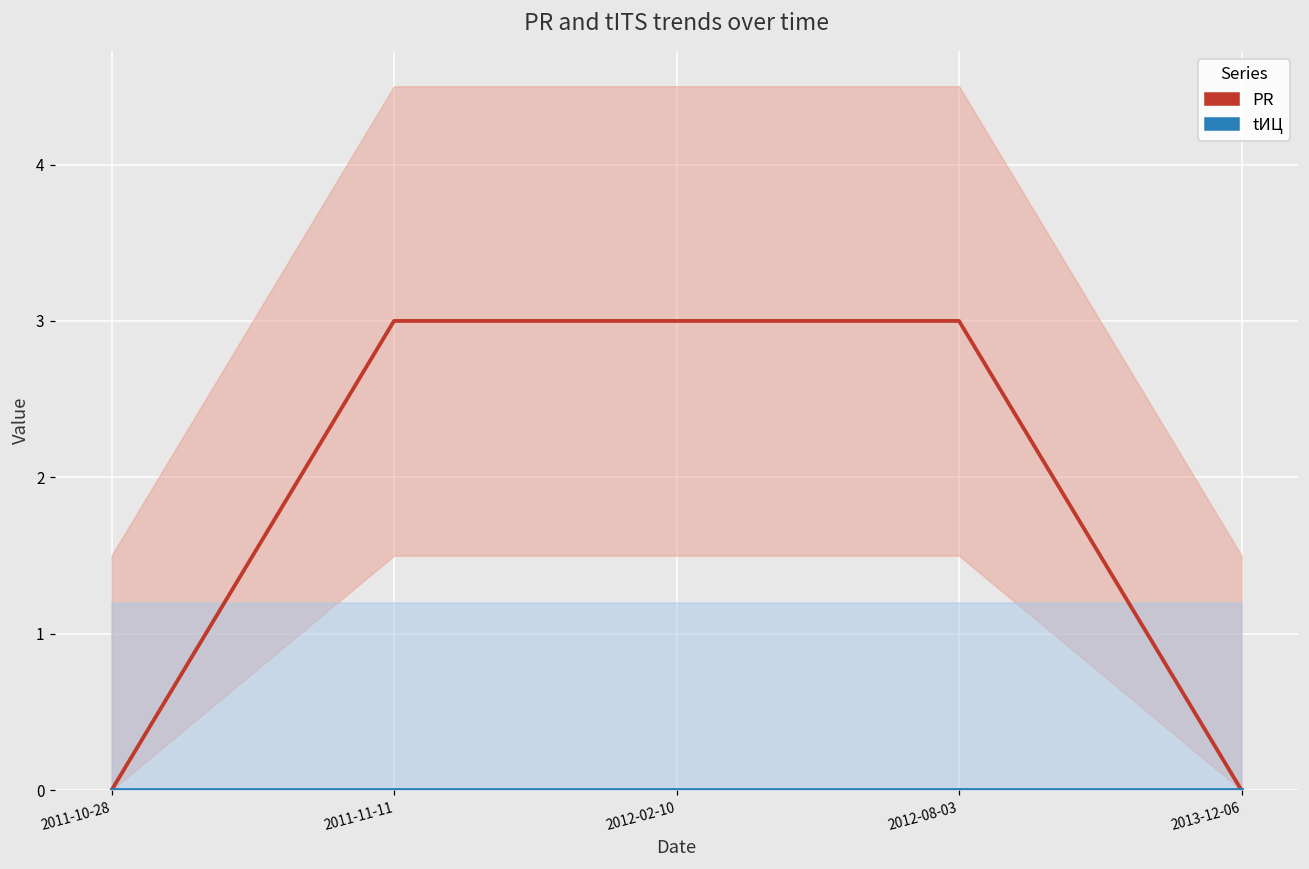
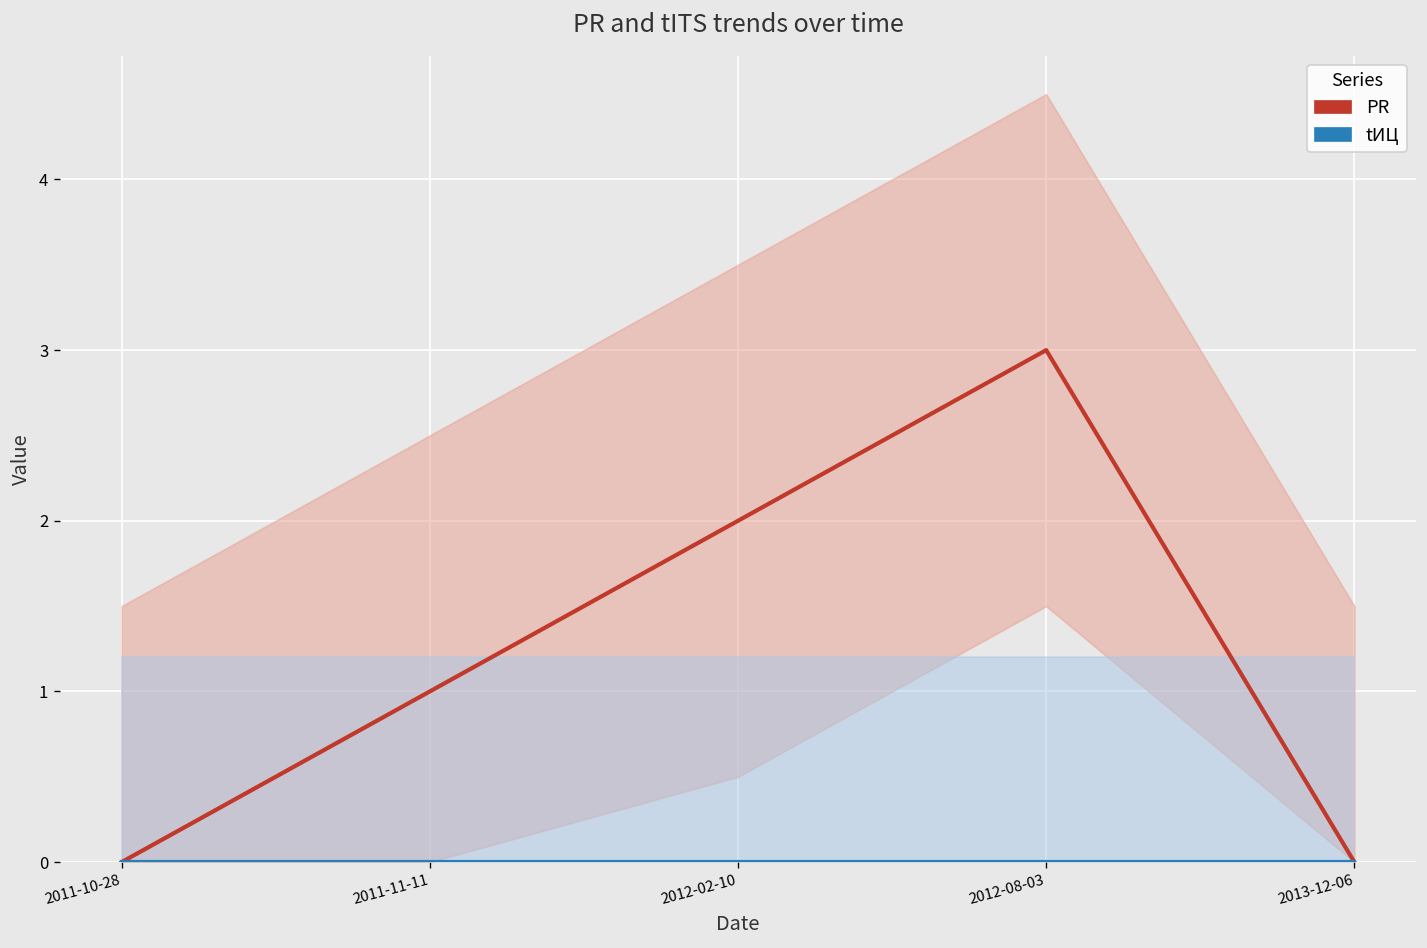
PR, 2011-11-11: 3 -> 1
PR, 2012-02-10: 3 -> 2
